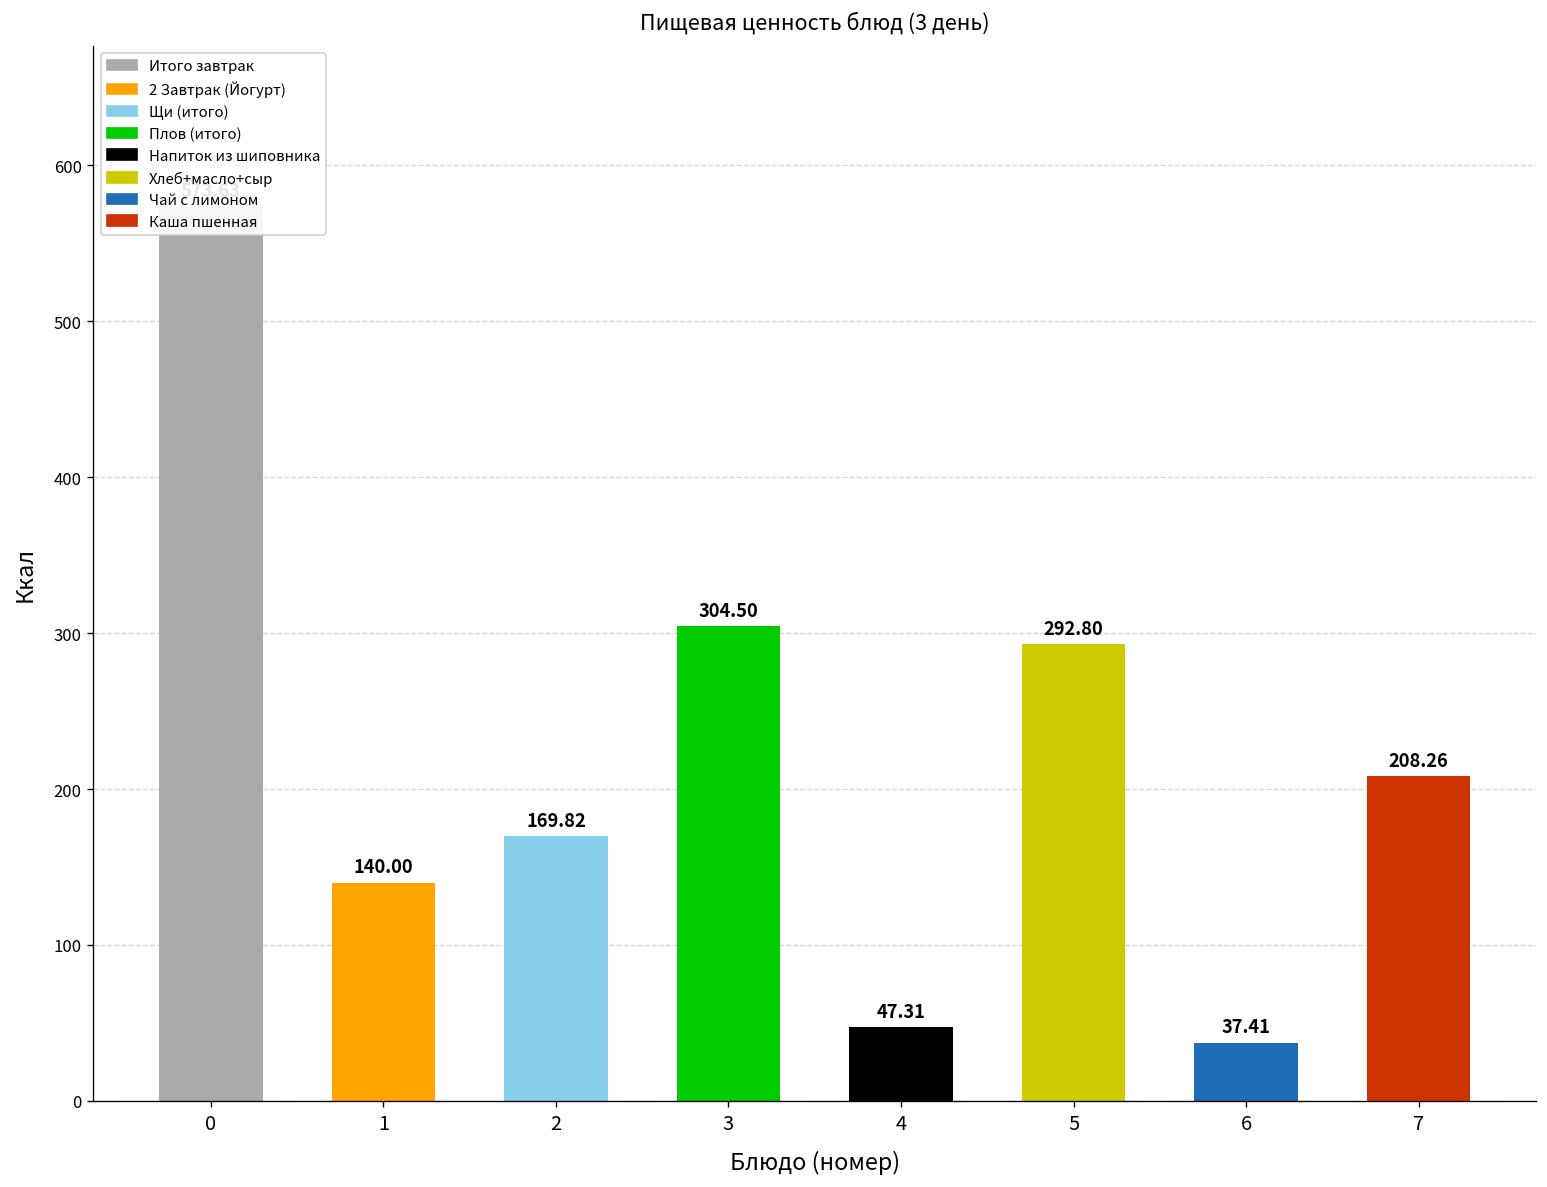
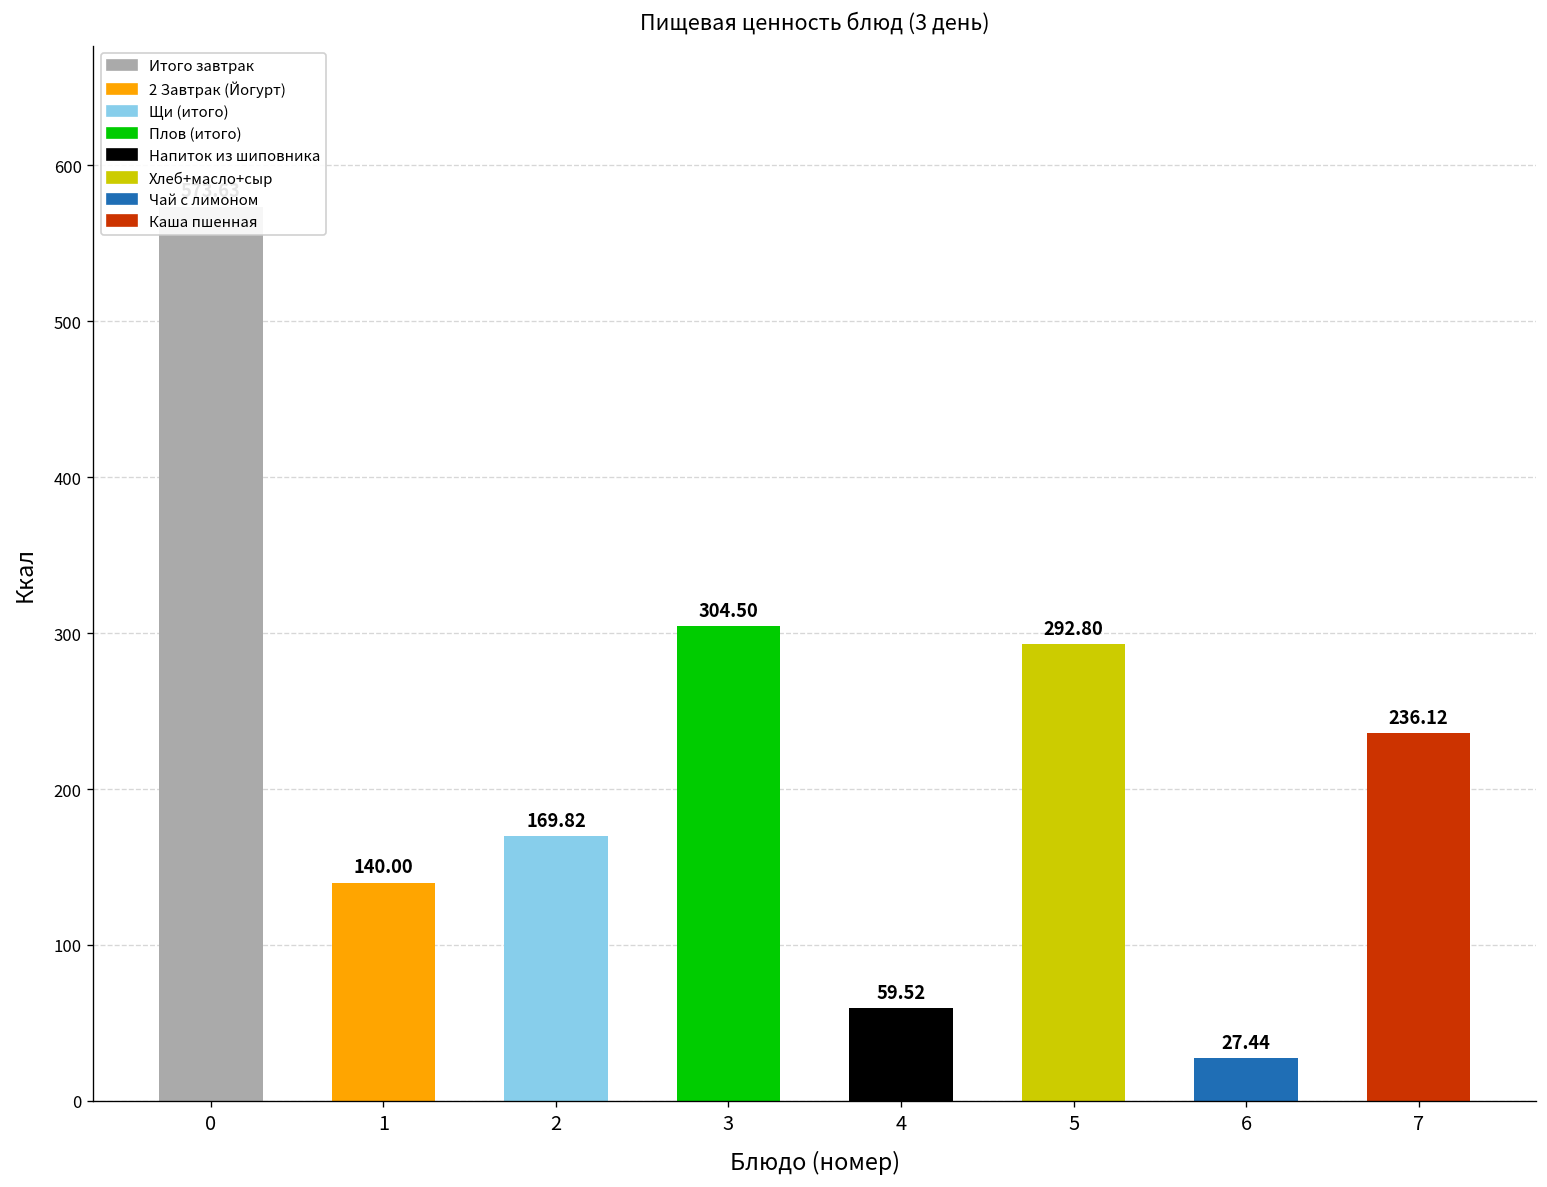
4: 47.31 -> 59.52
6: 37.41 -> 27.44
7: 208.26 -> 236.12
